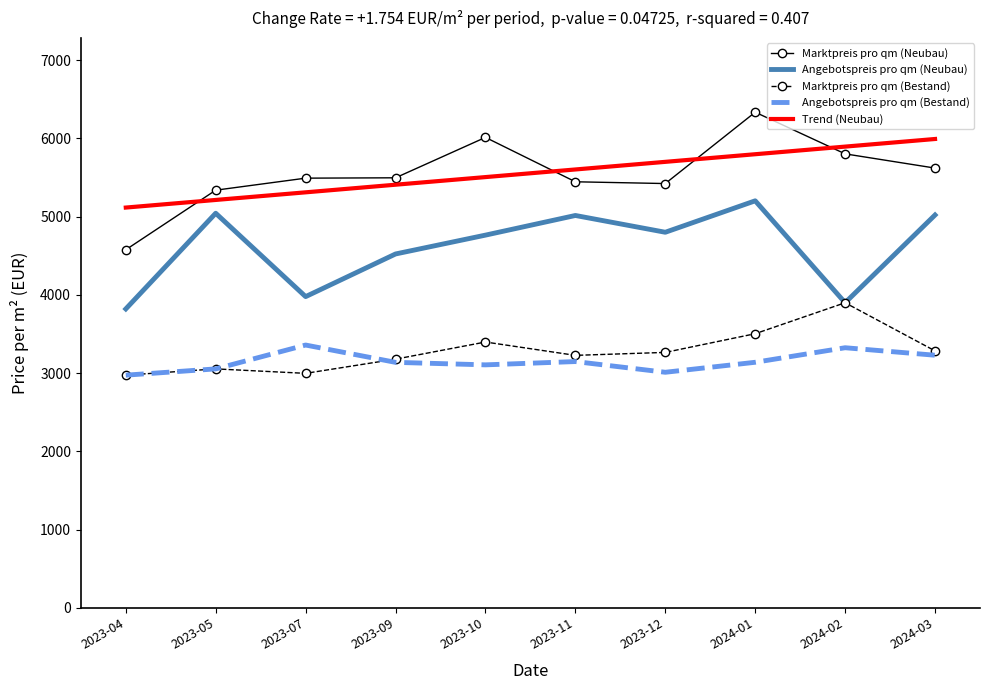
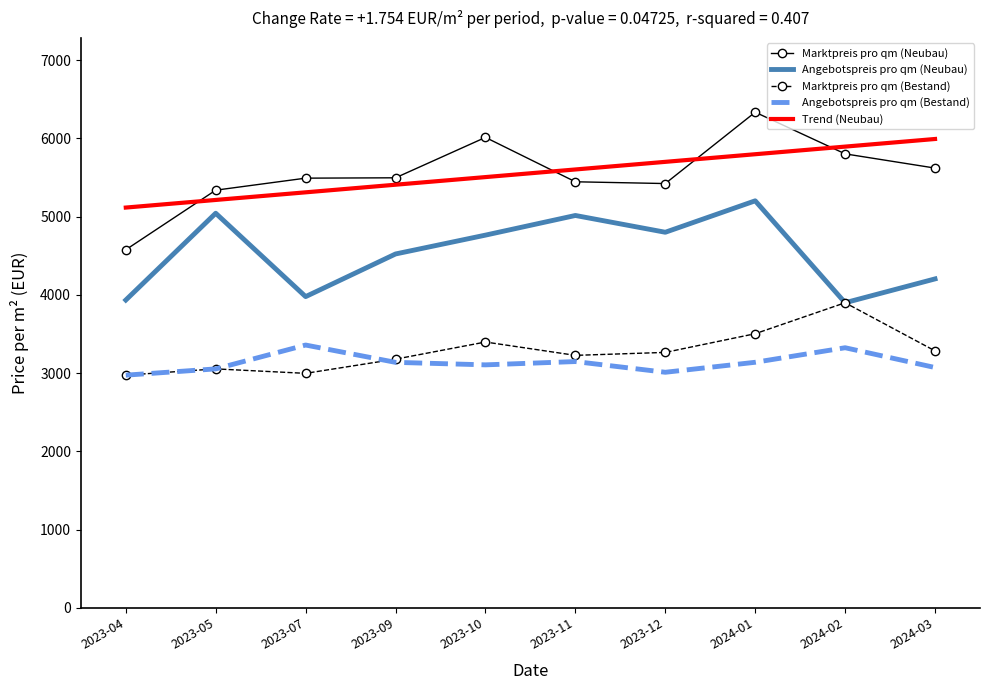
Angebotspreis pro qm (Neubau), 2023-04: 3800 -> 3900
Angebotspreis pro qm (Neubau), 2024-03: 5000 -> 4200
Angebotspreis pro qm (Bestand), 2024-03: 3200 -> 3100
